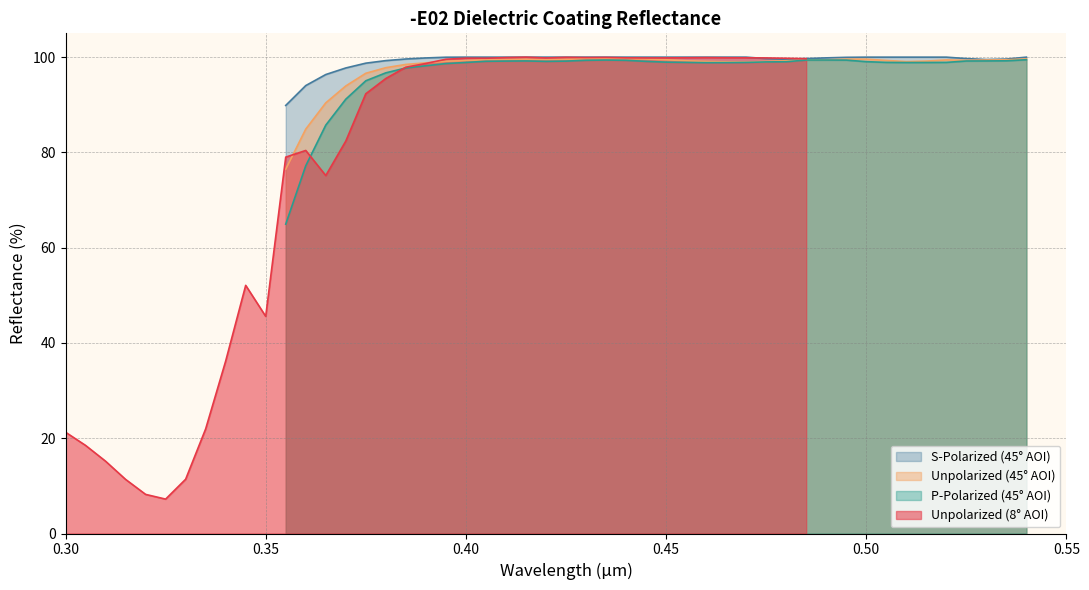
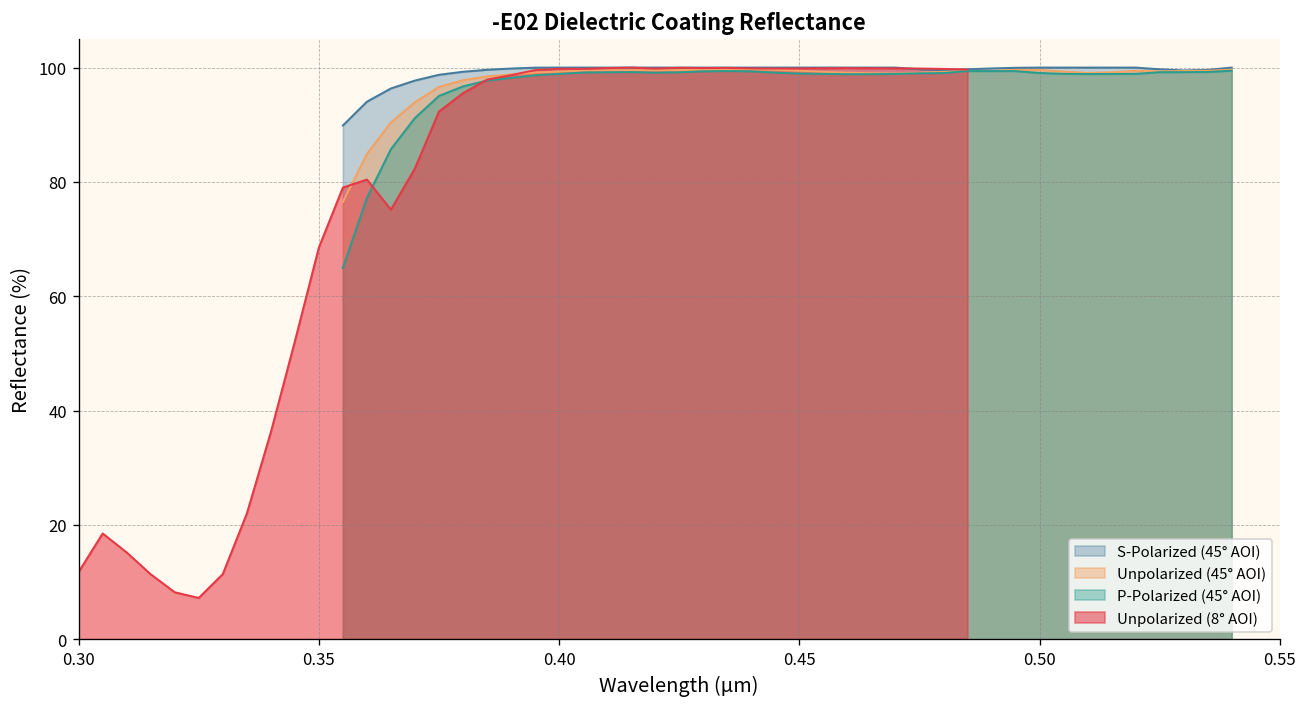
Unpolarized (8° AOI), 0.30: 21 -> 12
Unpolarized (8° AOI), 0.35: 46 -> 69
